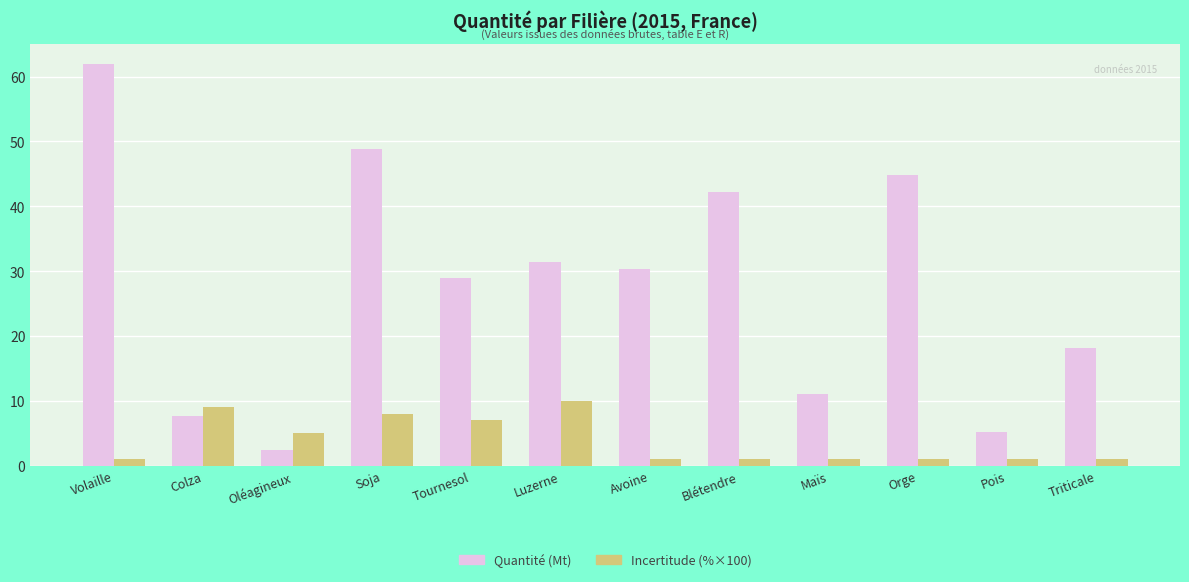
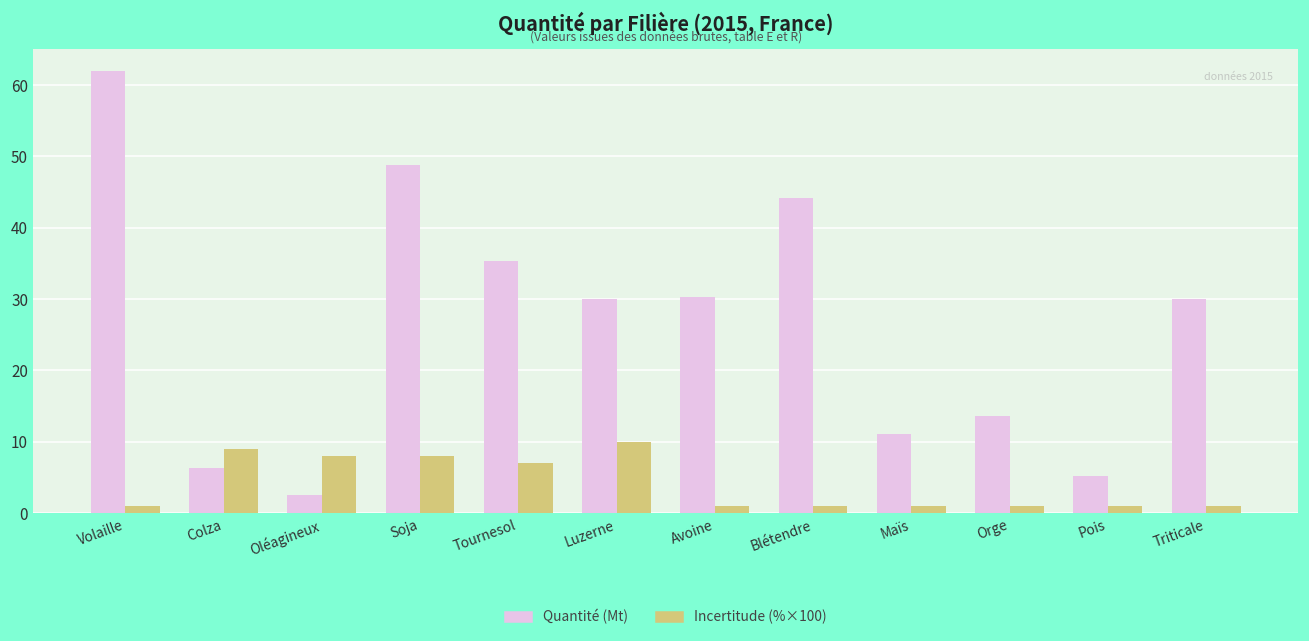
Quantité (Mt), Colza: 8 -> 6
Incertitude (%×100), Oléagineux: 5 -> 8
Quantité (Mt), Tournesol: 29 -> 35
Quantité (Mt), Luzerne: 31 -> 30
Quantité (Mt), Blétendre: 42 -> 44
Quantité (Mt), Orge: 45 -> 14
Quantité (Mt), Triticale: 18 -> 30
